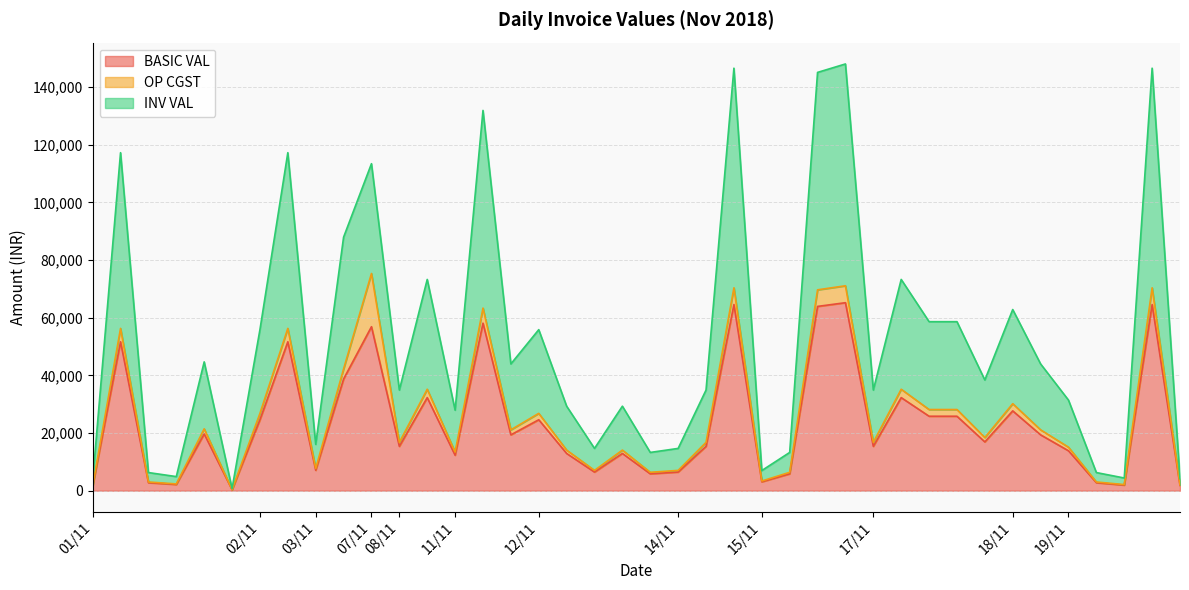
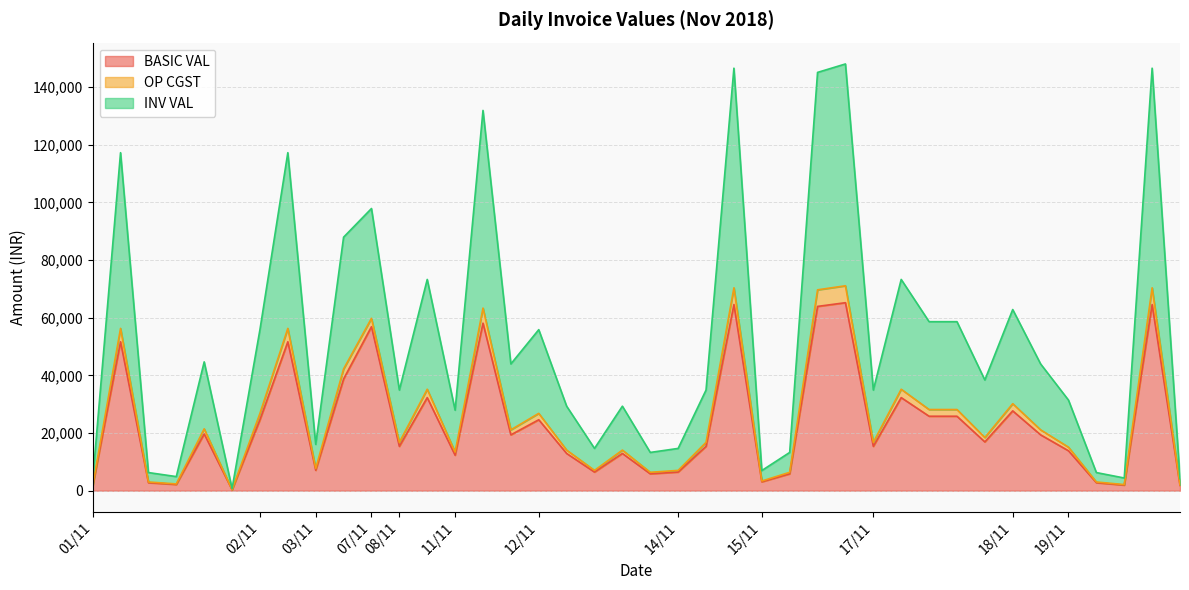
OP CGST, 07/11: 18,000 -> 3,000
